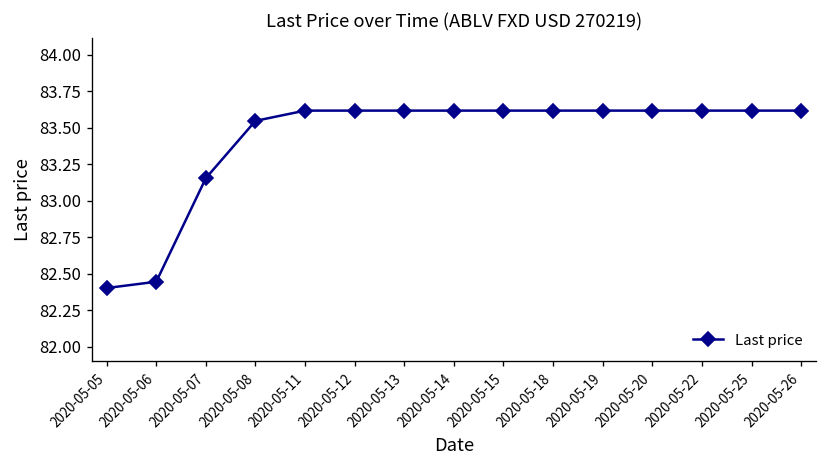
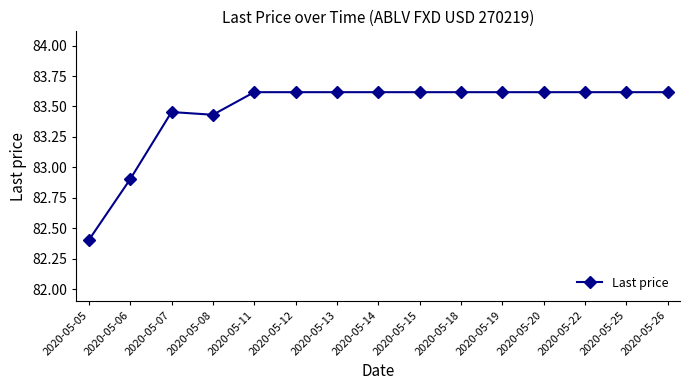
2020-05-06: 82.45 -> 82.90
2020-05-07: 83.16 -> 83.45
2020-05-08: 83.55 -> 83.43
